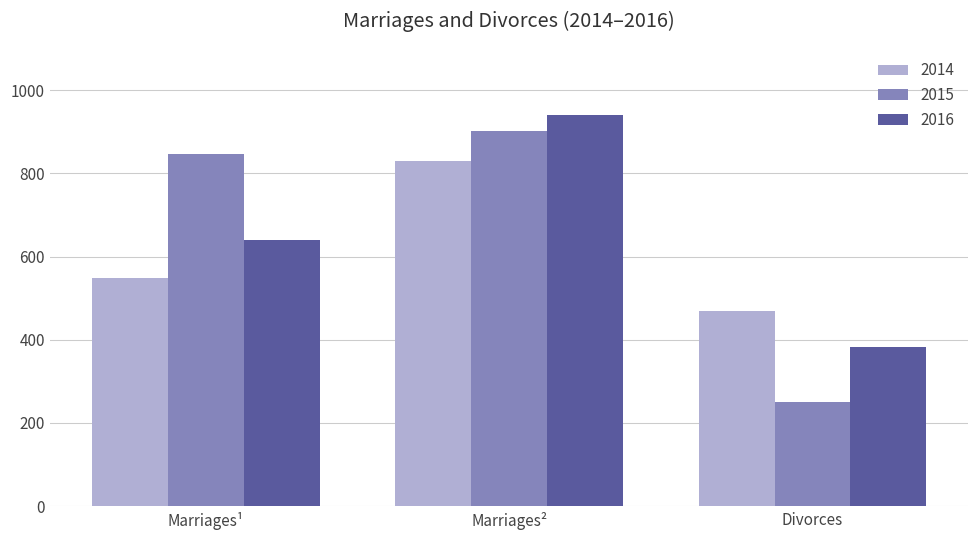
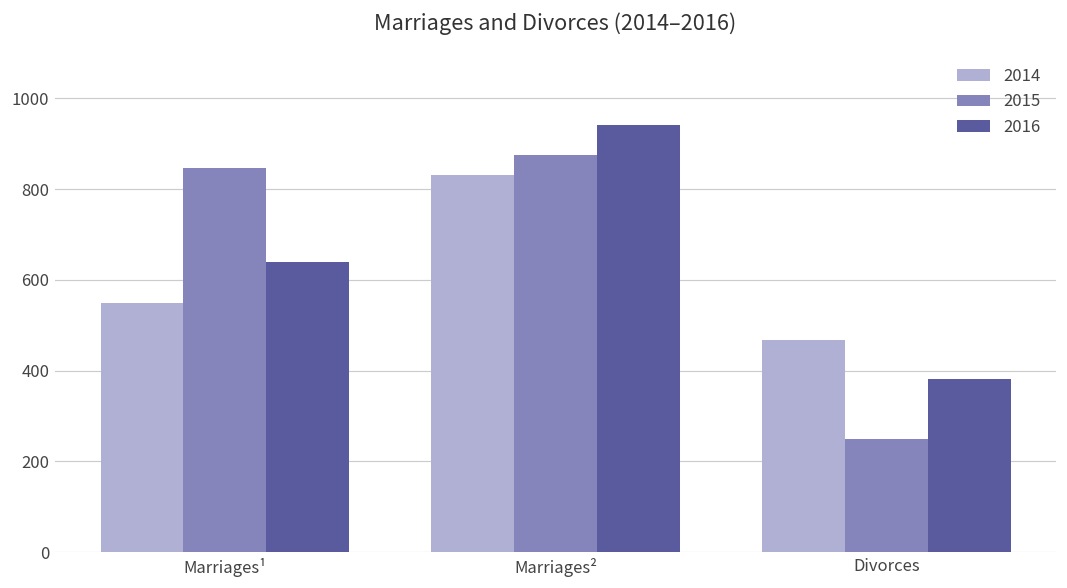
2015, Marriages²: 900 -> 880
